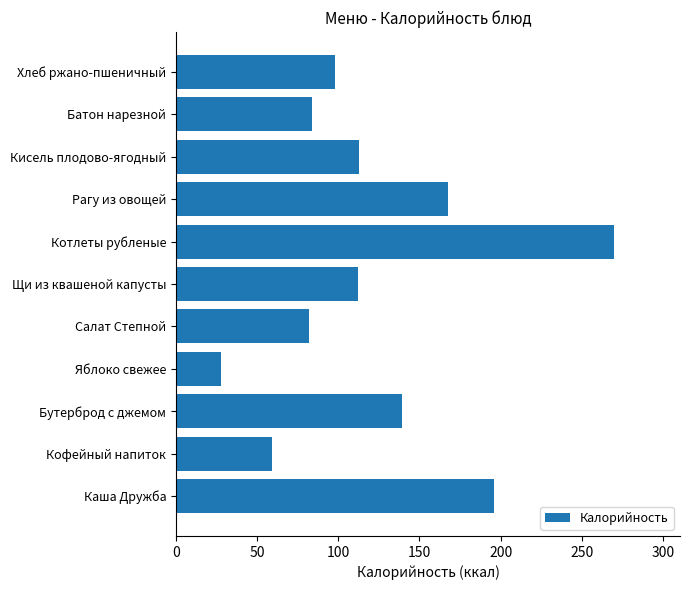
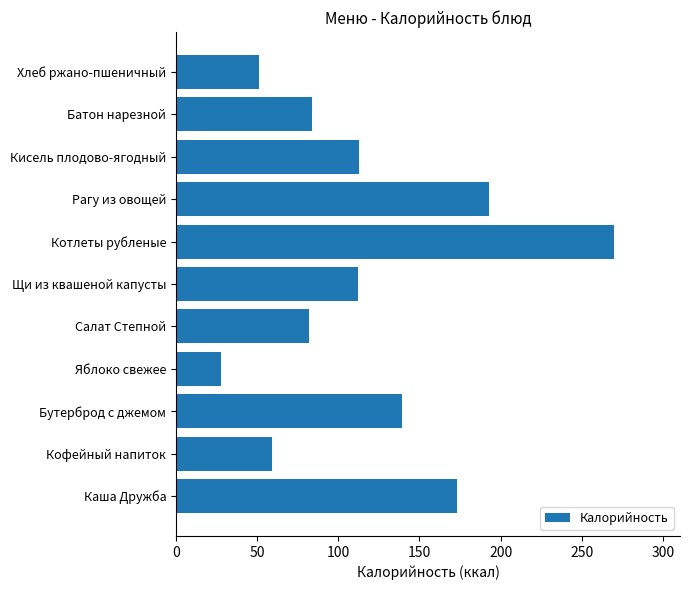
Хлеб ржано-пшеничный: 98 -> 51
Рагу из овощей: 167 -> 193
Каша Дружба: 196 -> 173
